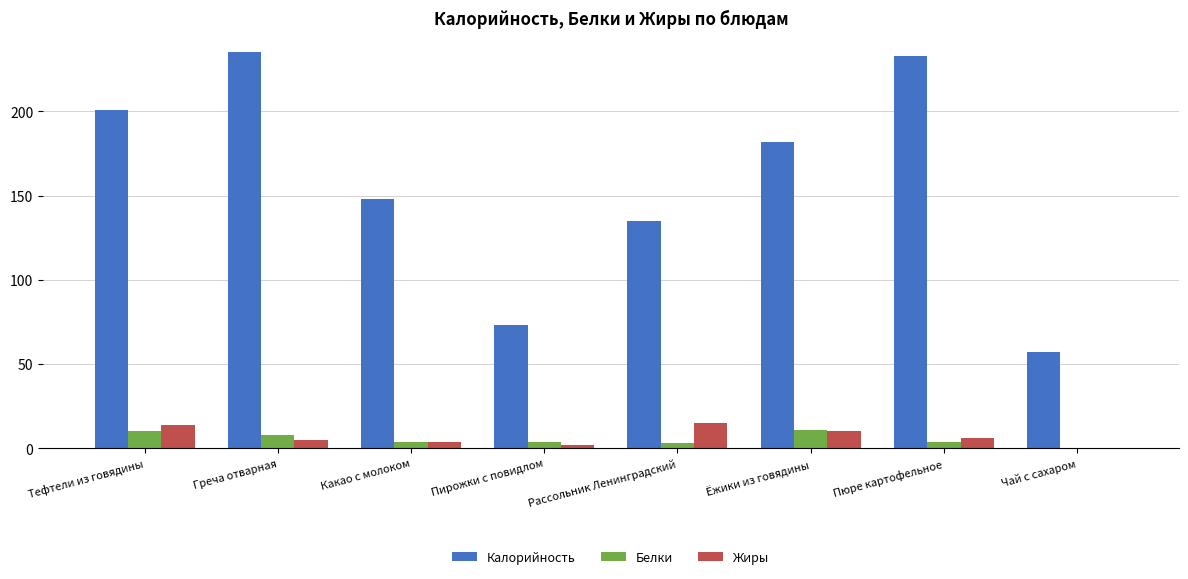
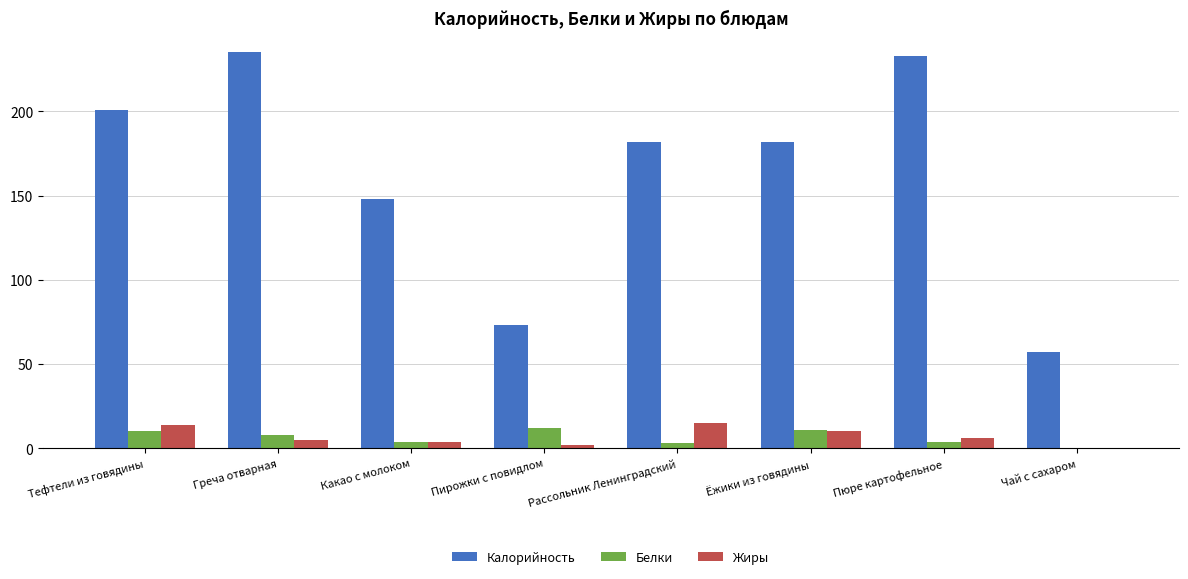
Белки, Пирожки с повидлом: 4 -> 12
Калорийность, Рассольник Ленинградский: 135 -> 182
